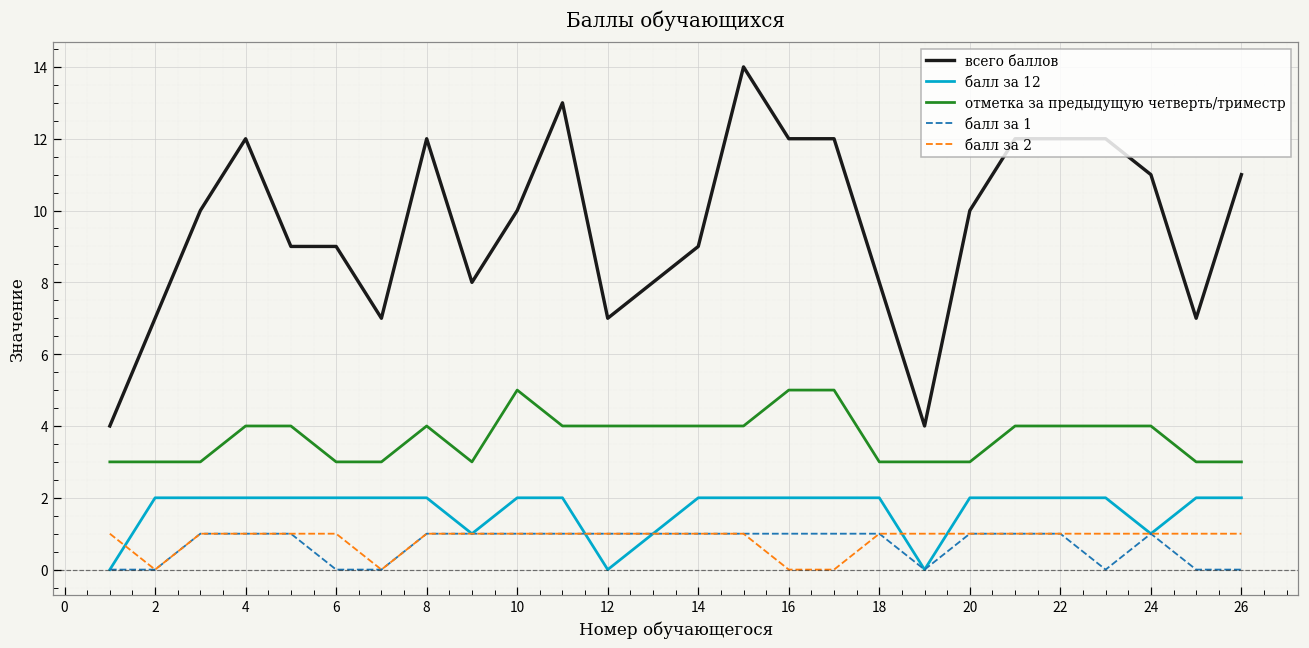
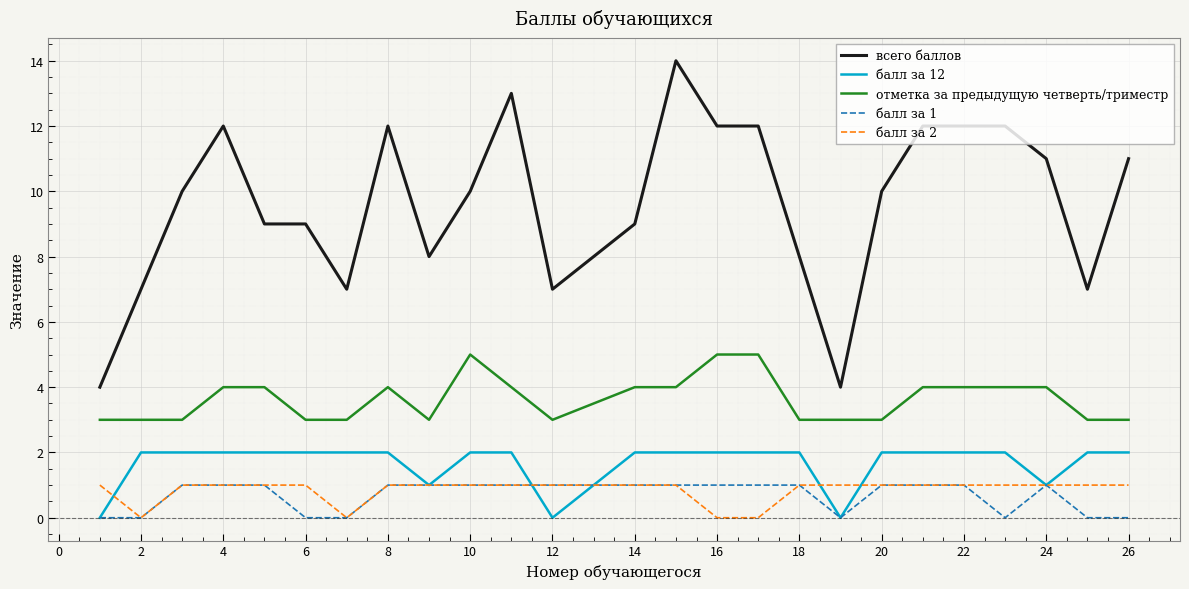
отметка за предыдущую четверть/триместр, 12: 4 -> 3
